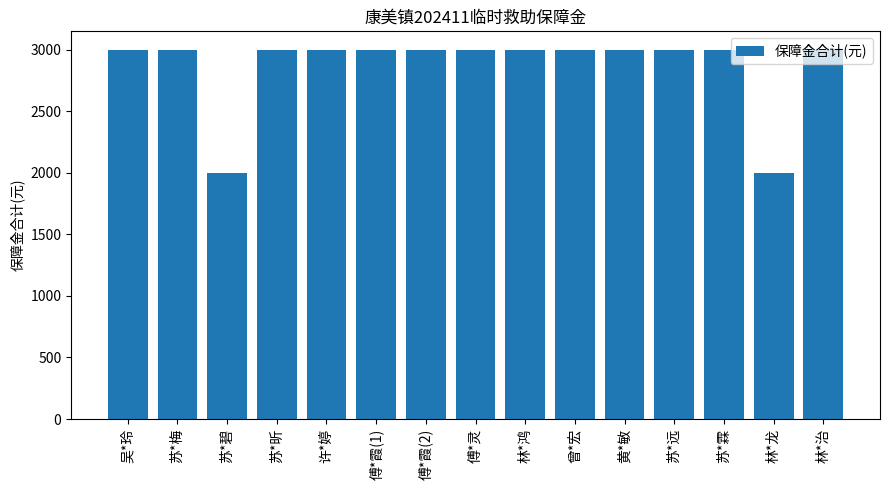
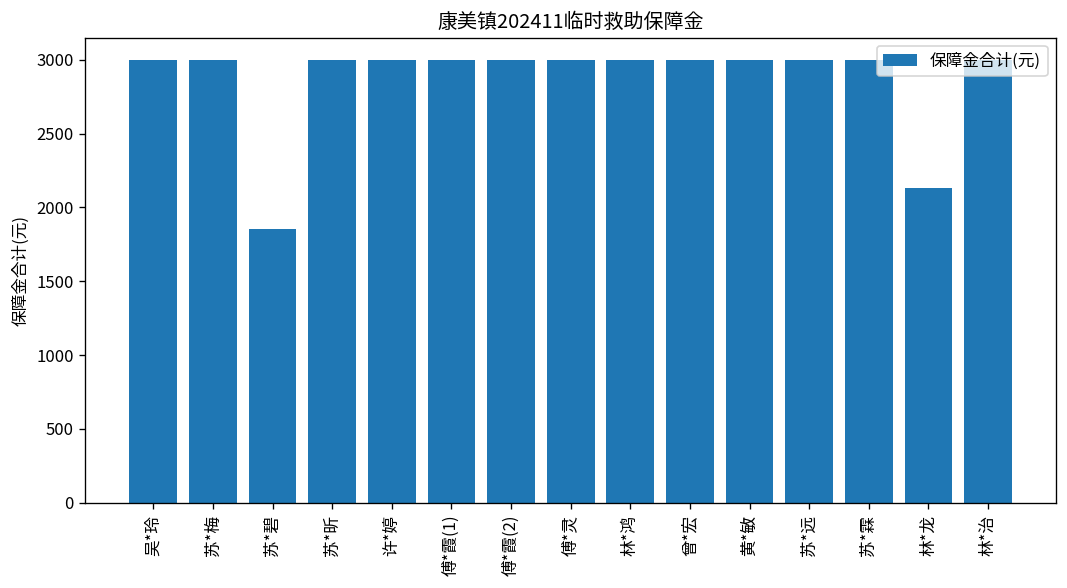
苏*碧: 2000 -> 1860
林*龙: 2000 -> 2130
